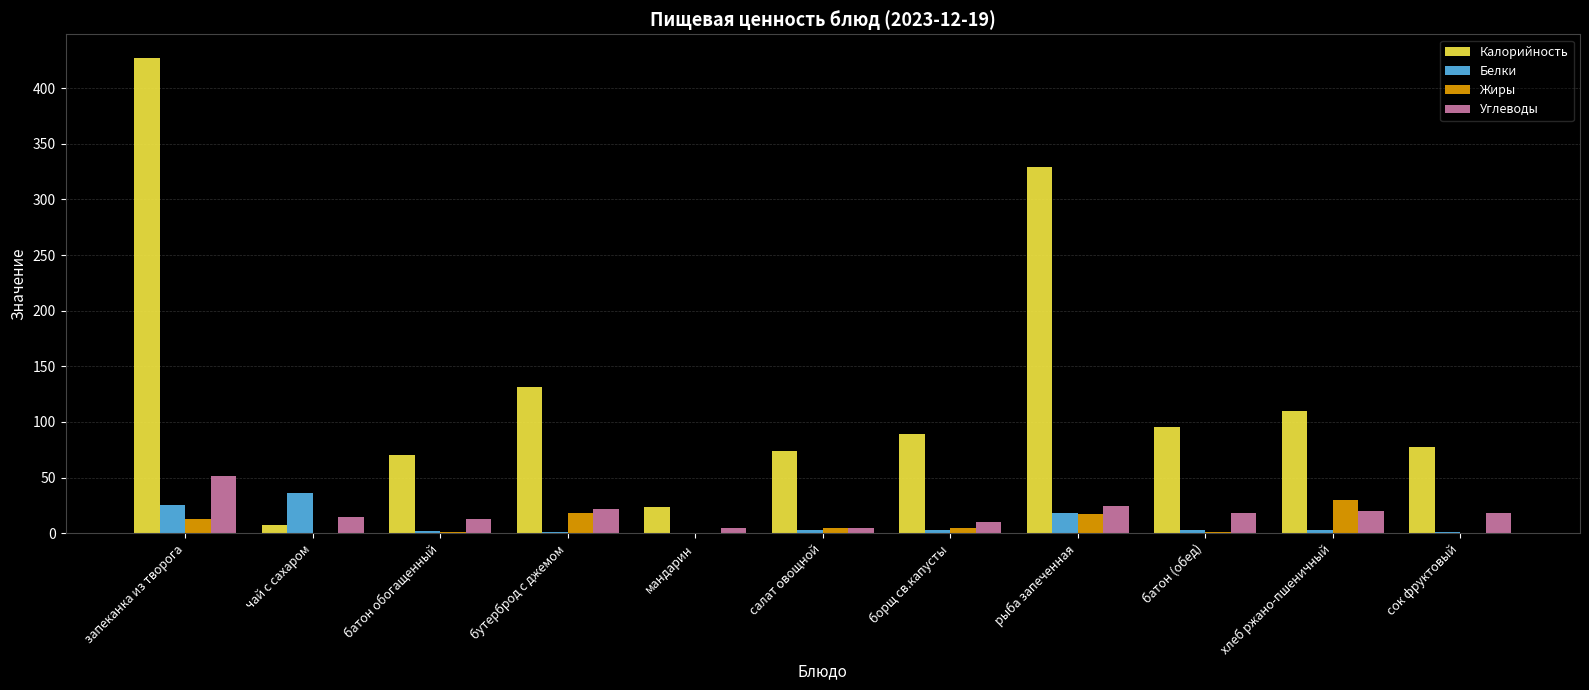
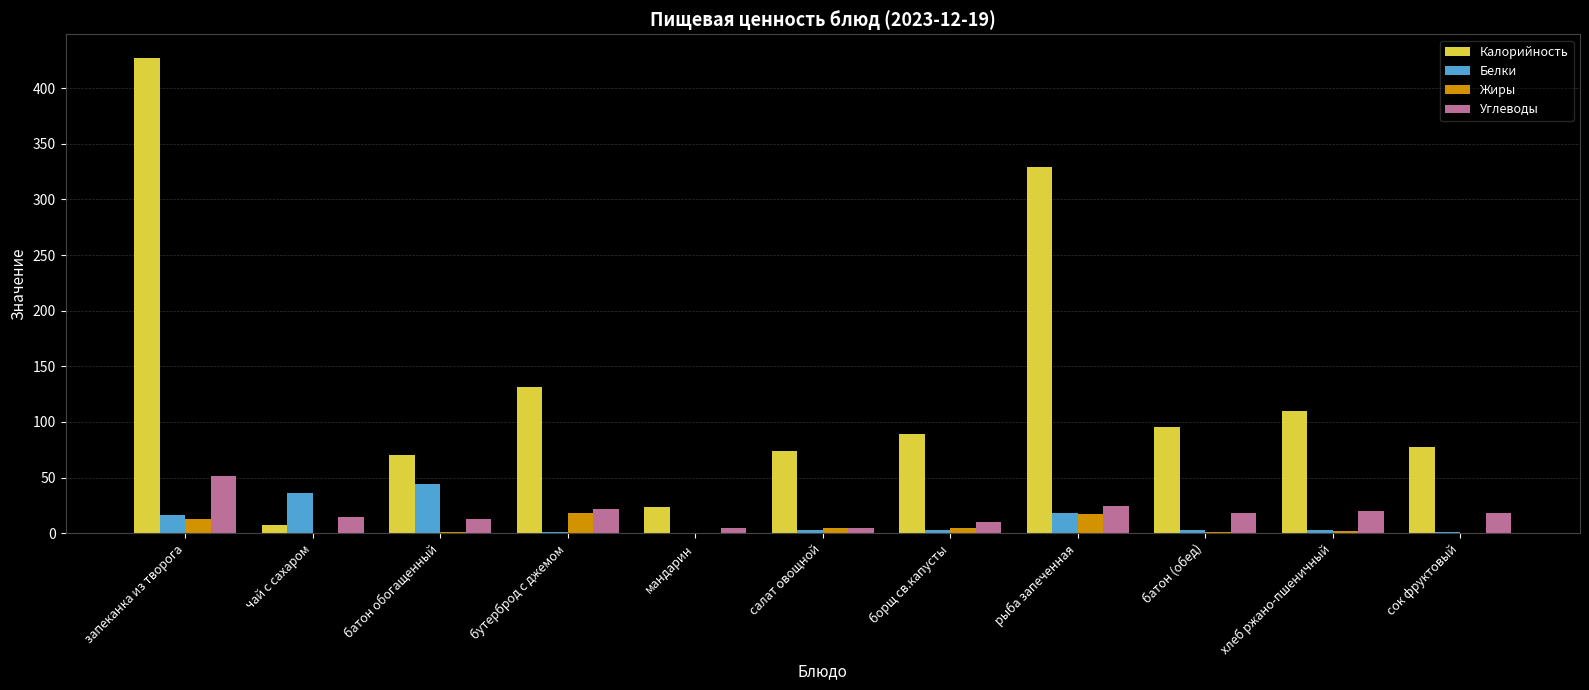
Белки, запеканка из творога: 26 -> 16
Белки, батон обогащенный: 2 -> 44
Жиры, хлеб ржано-пшеничный: 30 -> 2
